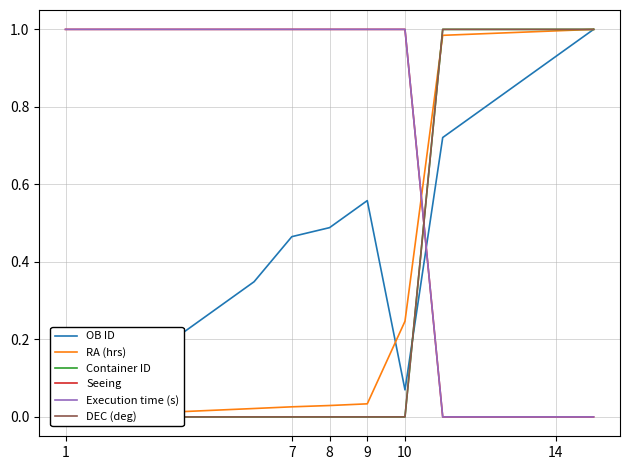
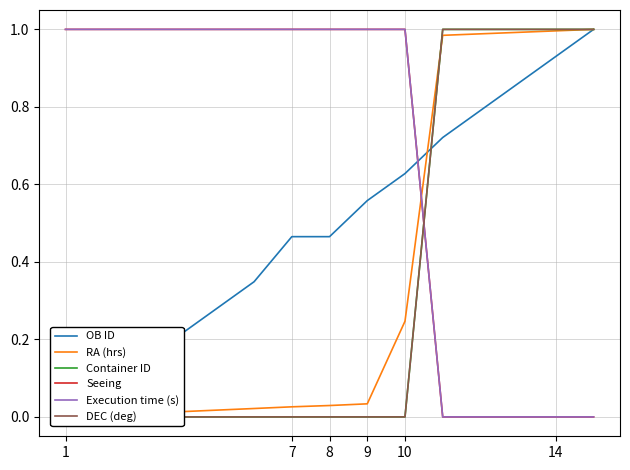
OB ID, 8: 0.49 -> 0.47
OB ID, 10: 0.07 -> 0.63
